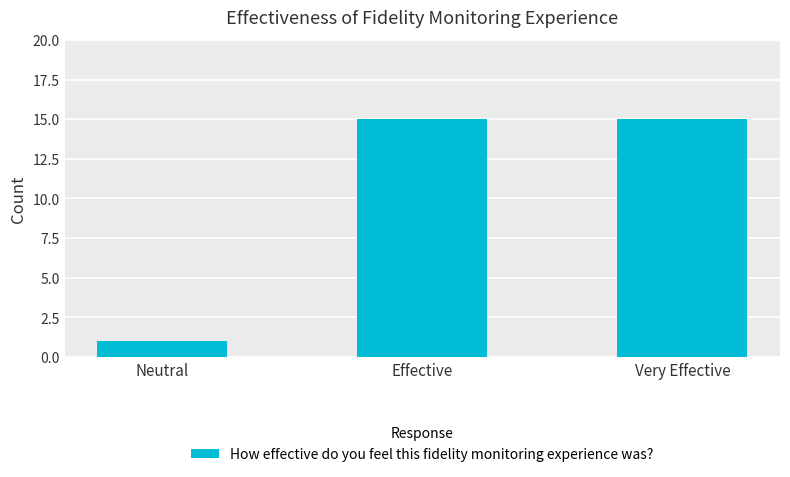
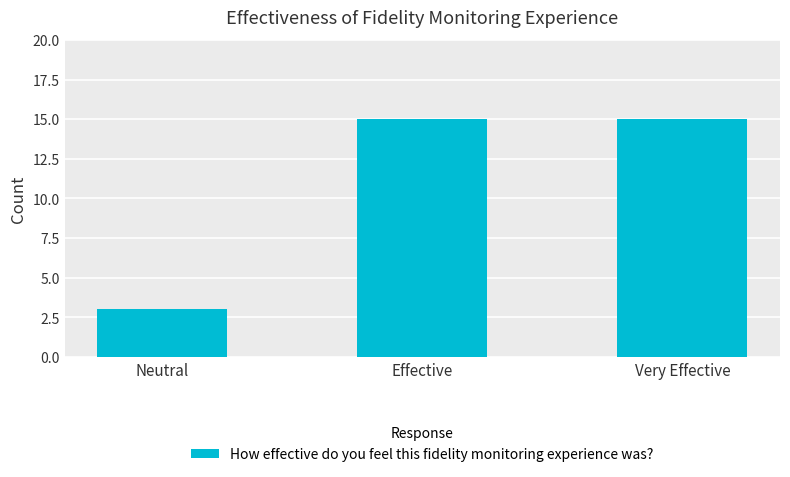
Neutral: 1 -> 3
